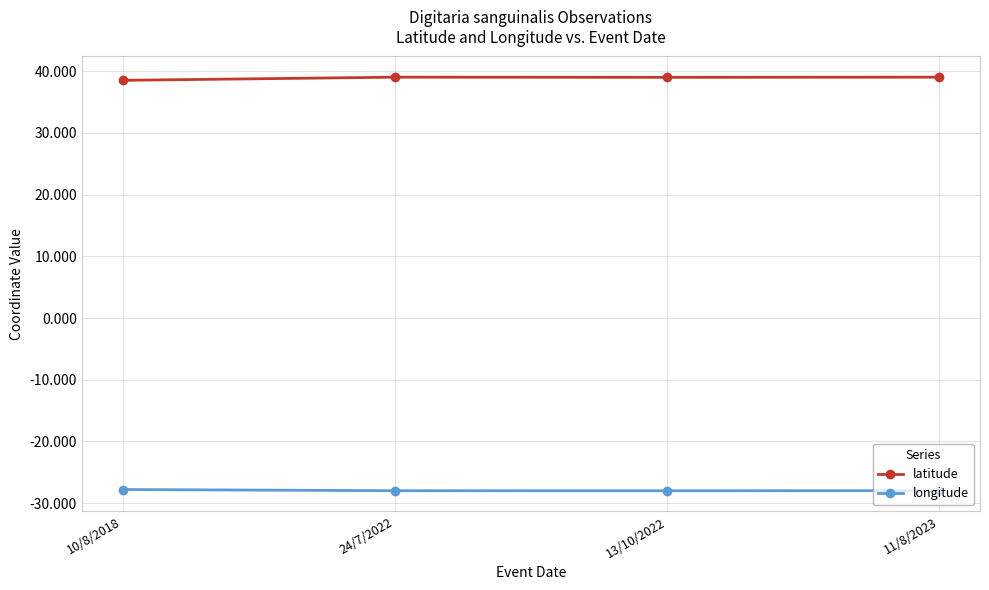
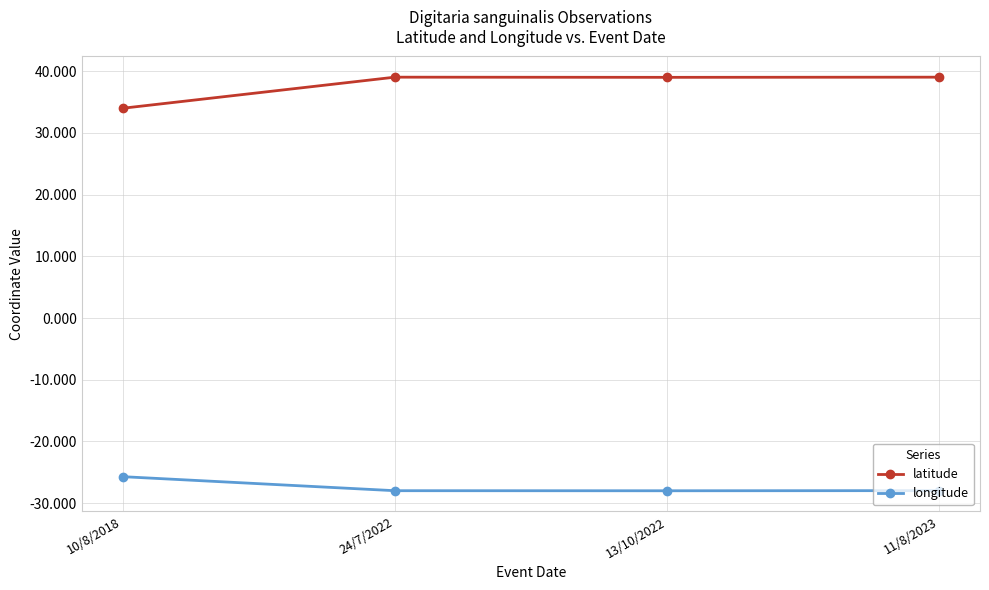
latitude, 10/8/2018: 39 -> 34
longitude, 10/8/2018: -28 -> -26
